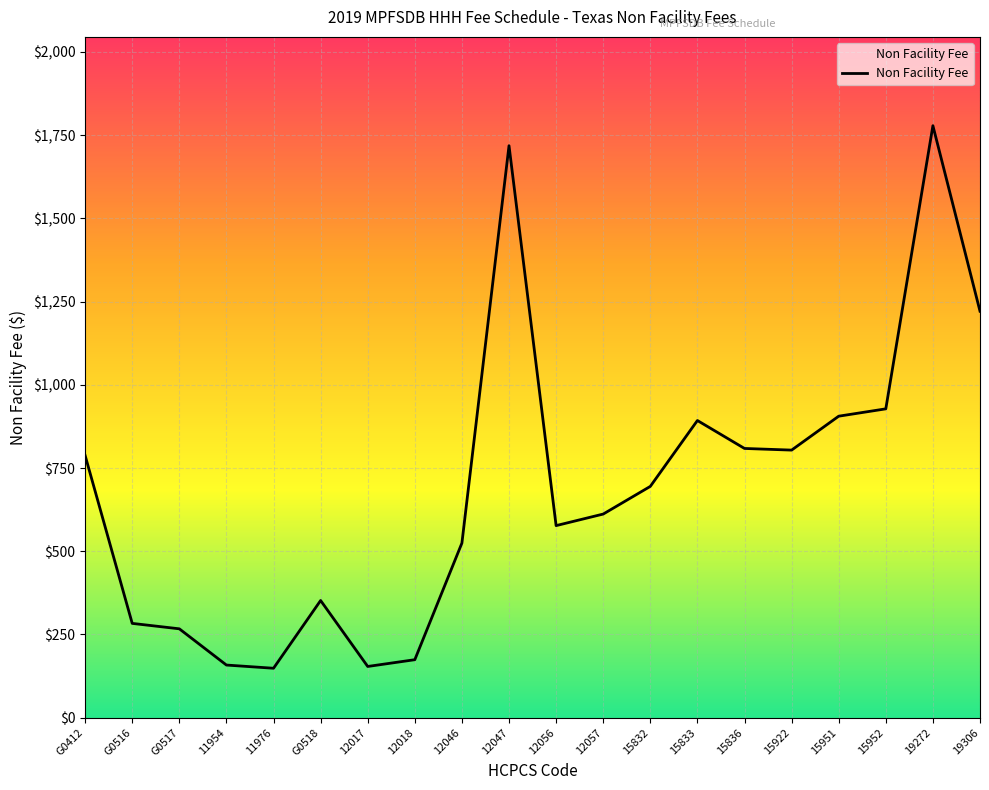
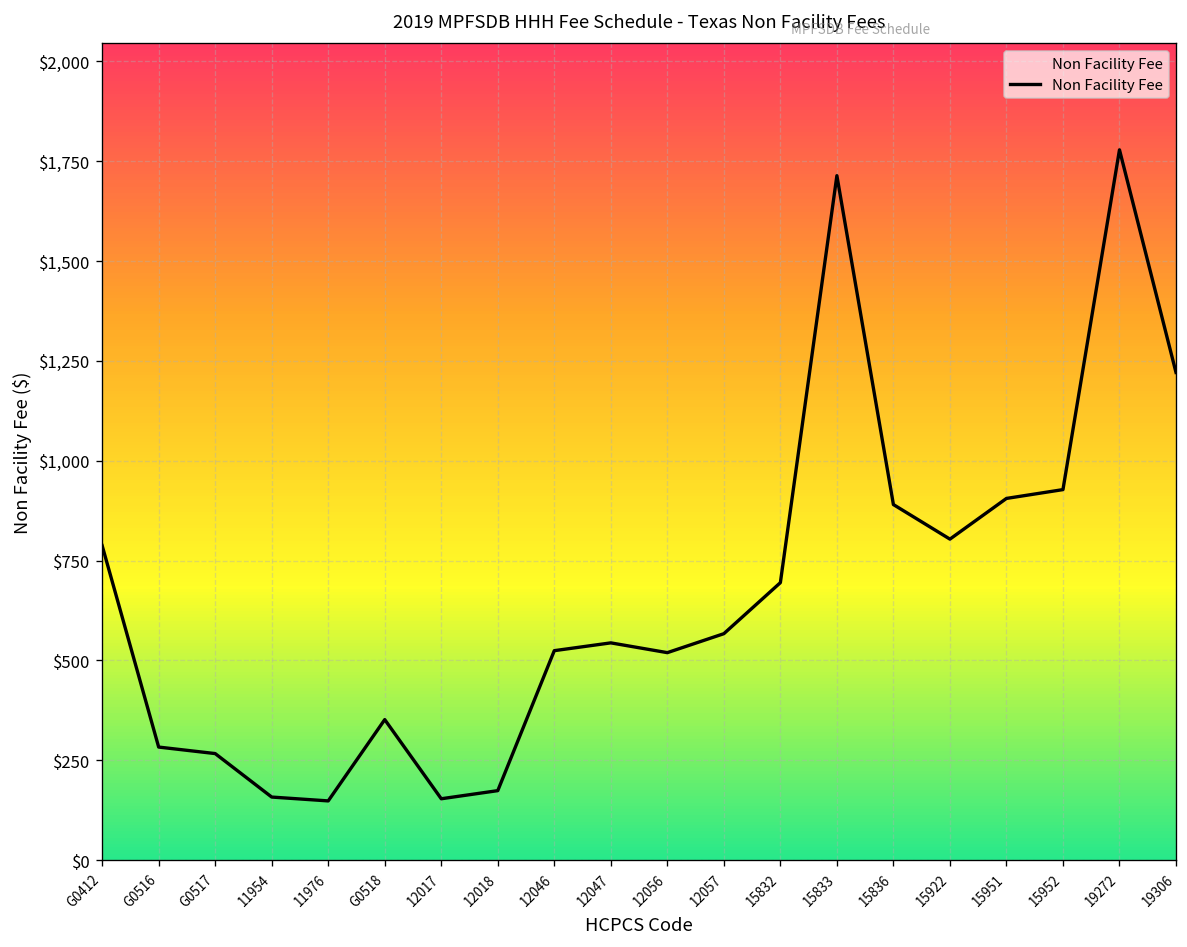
12047: $1,720 -> $540
12056: $580 -> $520
12057: $610 -> $570
15833: $890 -> $1,710
15836: $810 -> $890
